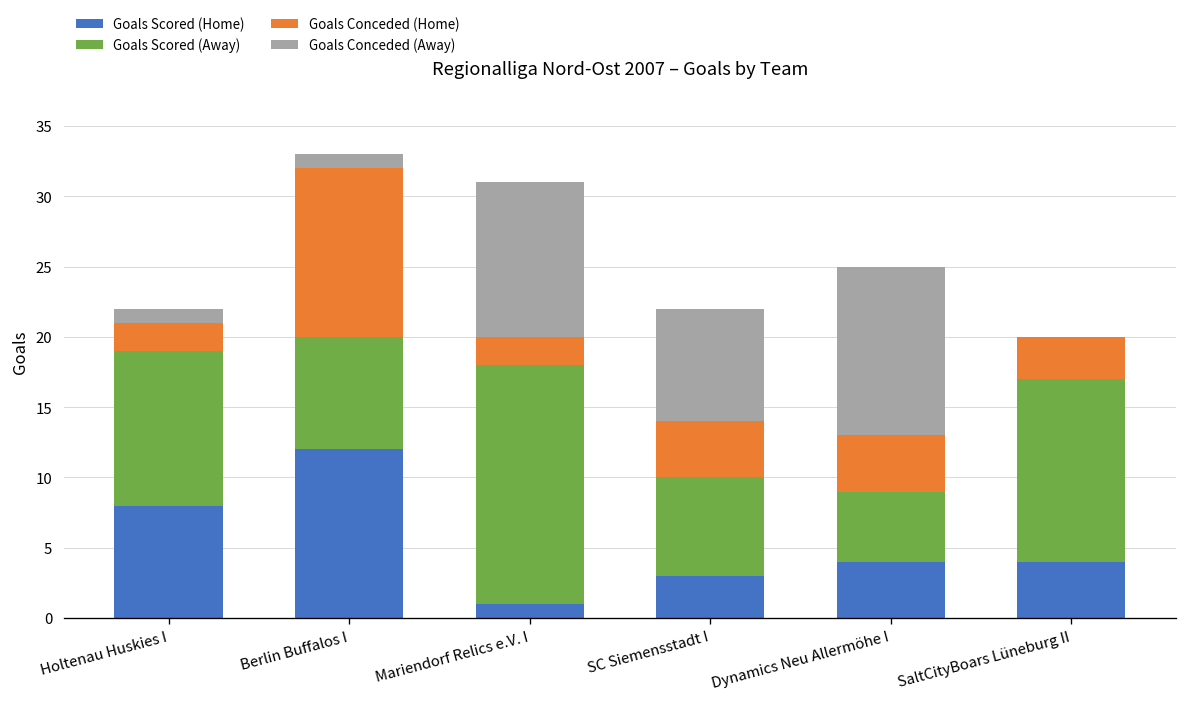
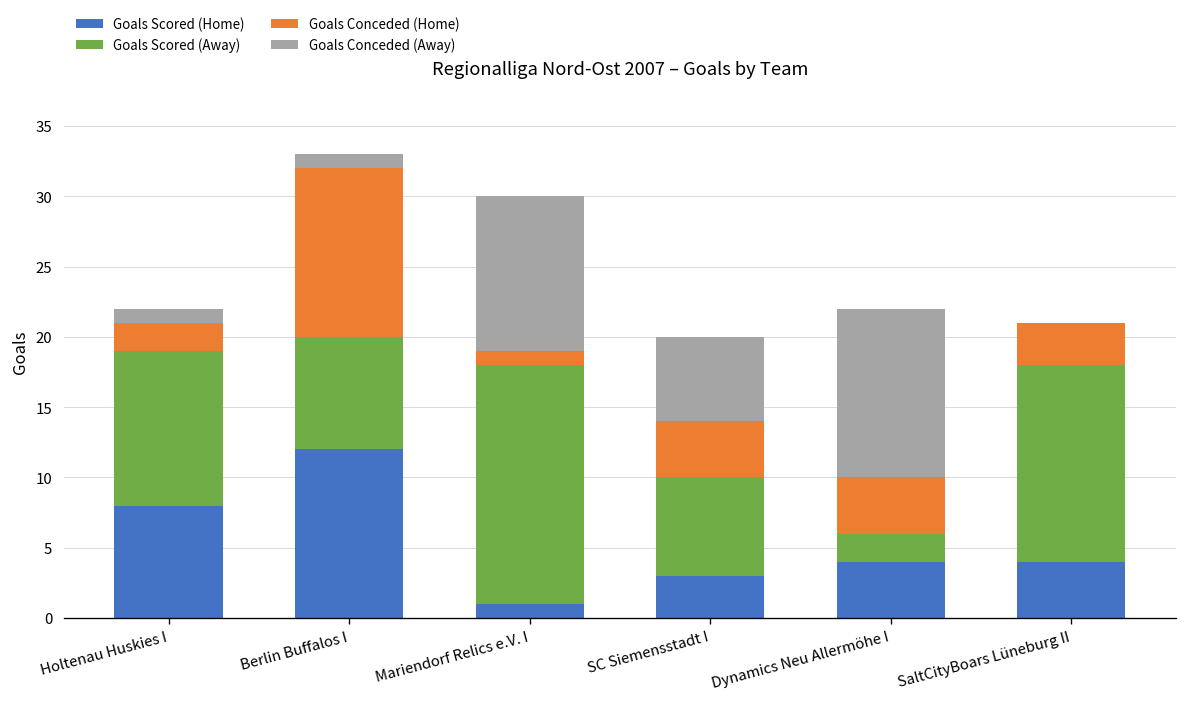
Goals Conceded (Home), Mariendorf Relics e.V. I: 2 -> 1
Goals Conceded (Away), SC Siemensstadt I: 8 -> 6
Goals Scored (Away), Dynamics Neu Allermöhe I: 5 -> 2
Goals Scored (Away), SaltCityBoars Lüneburg II: 13 -> 14
